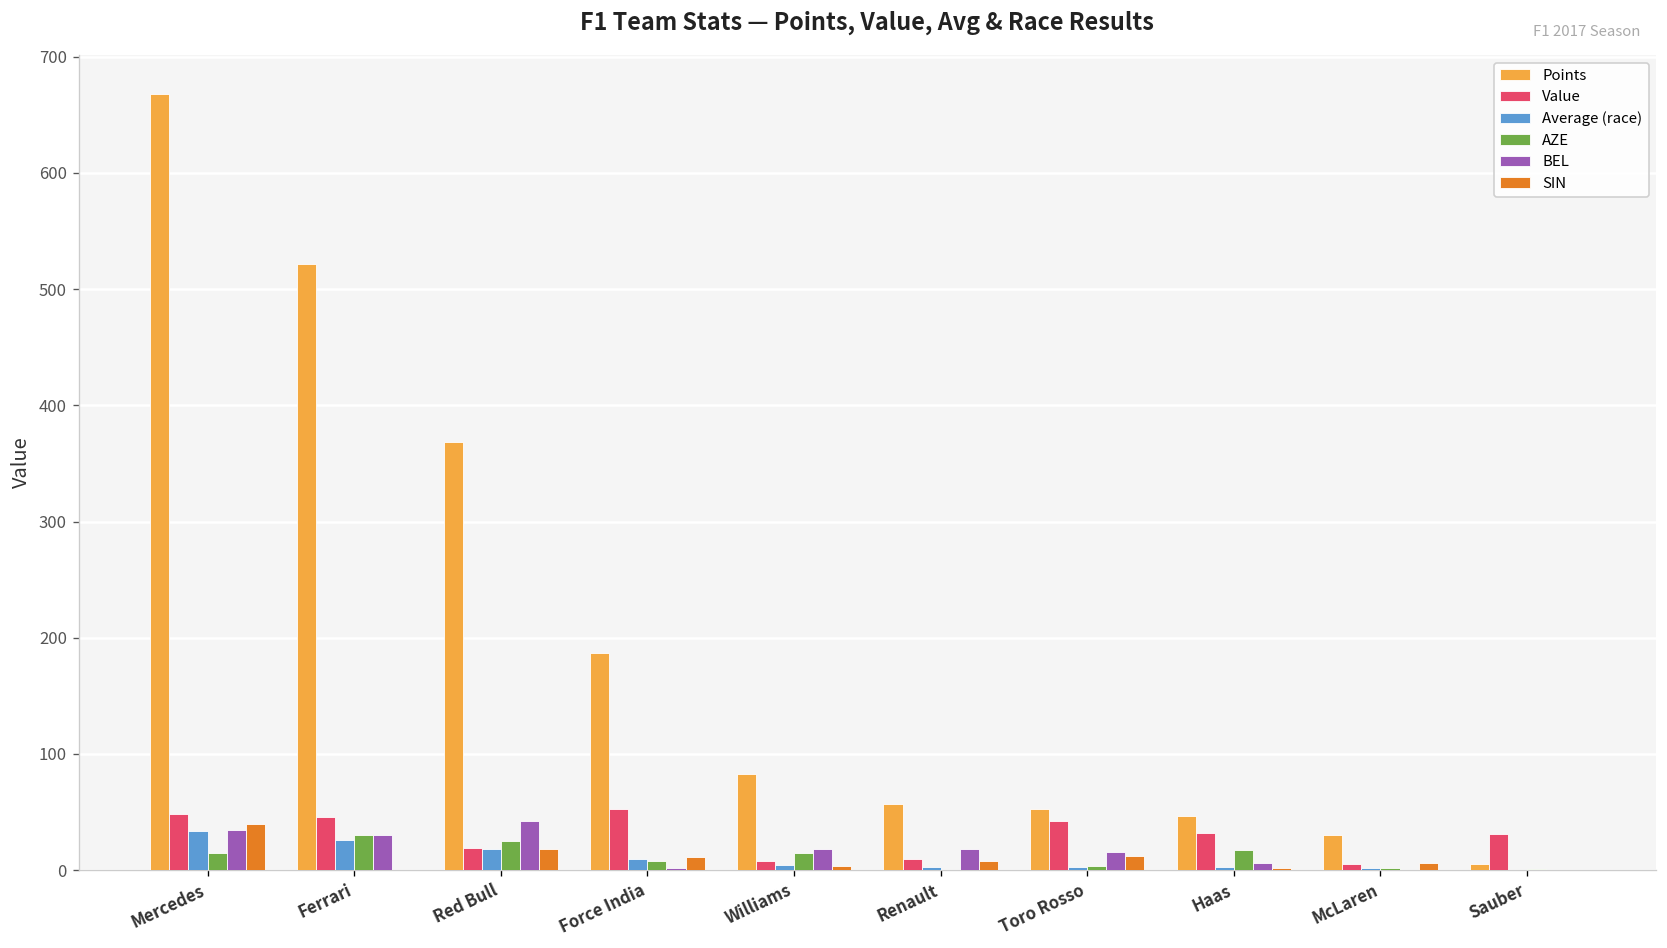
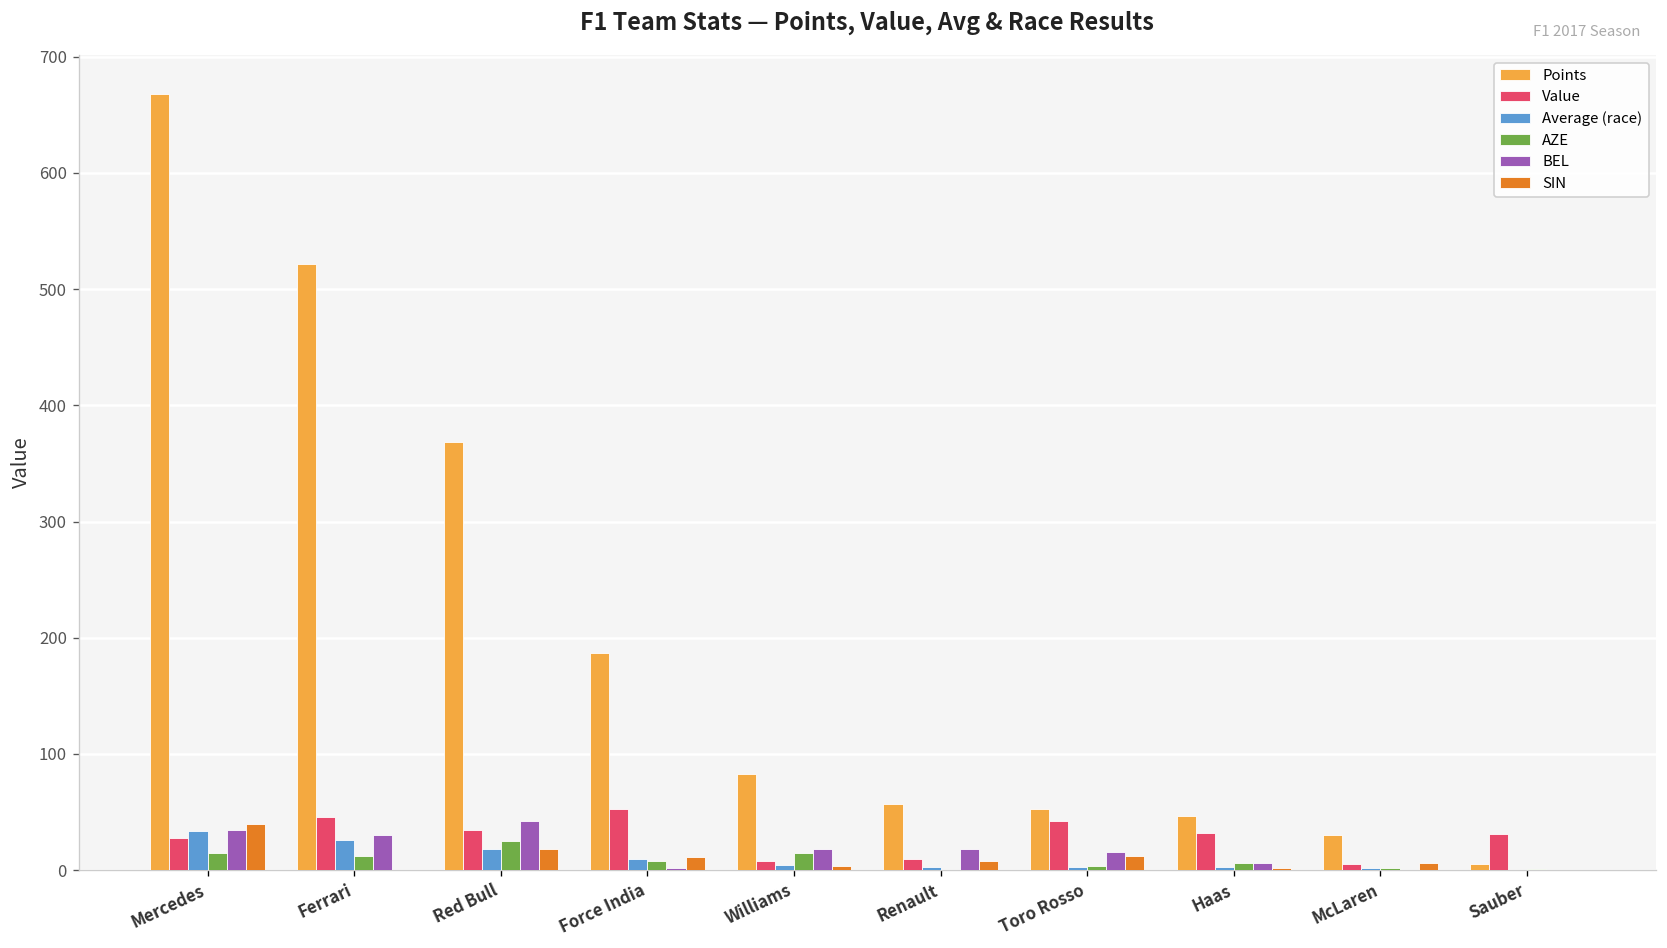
Value, Mercedes: 50 -> 30
AZE, Ferrari: 30 -> 10
Value, Red Bull: 20 -> 30
AZE, Haas: 20 -> 10
